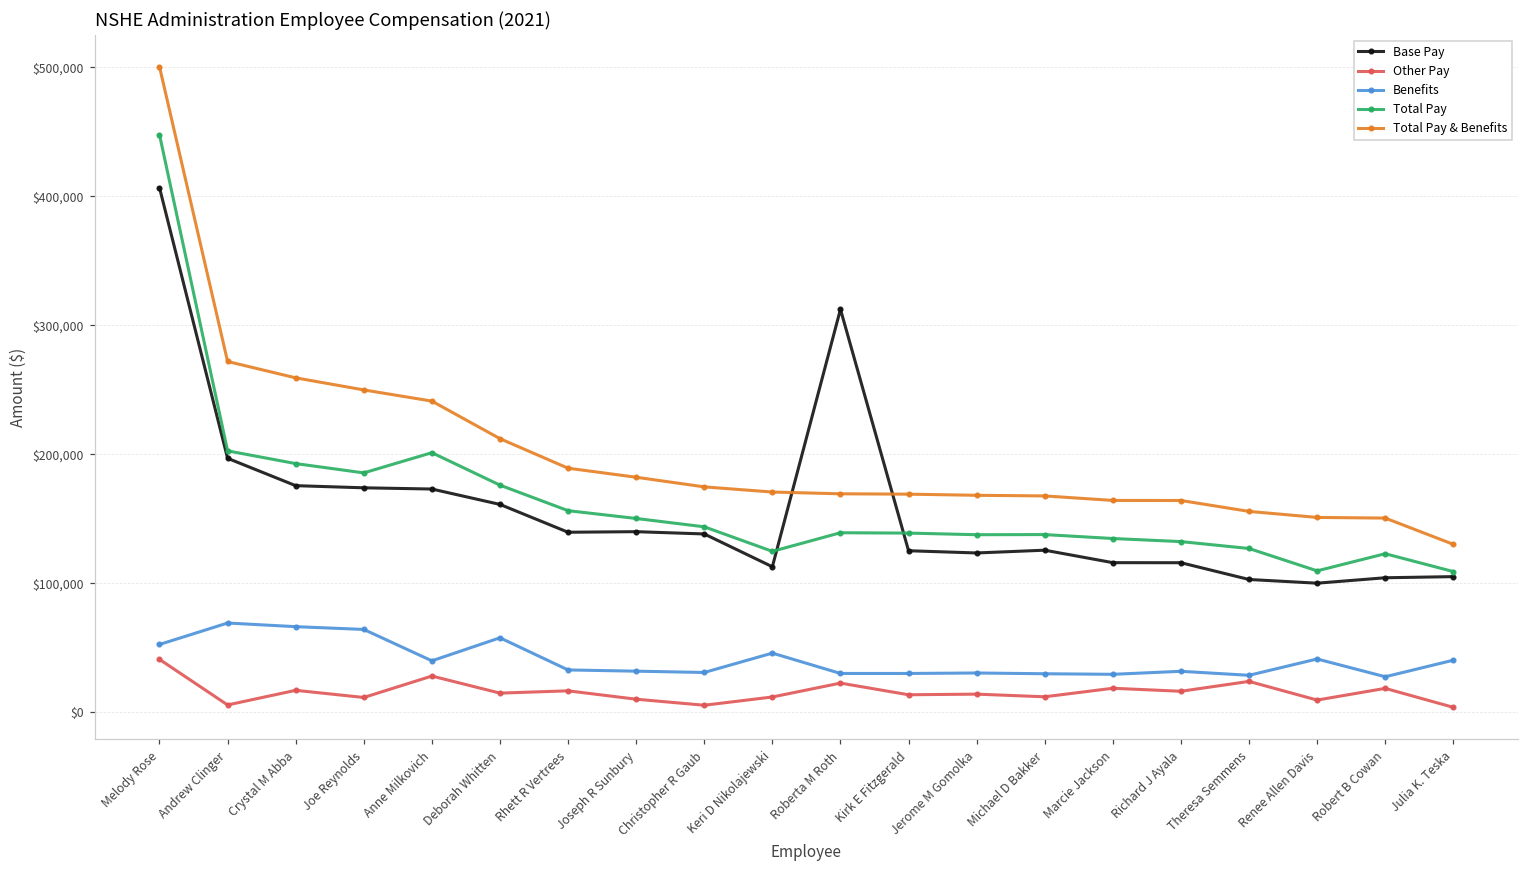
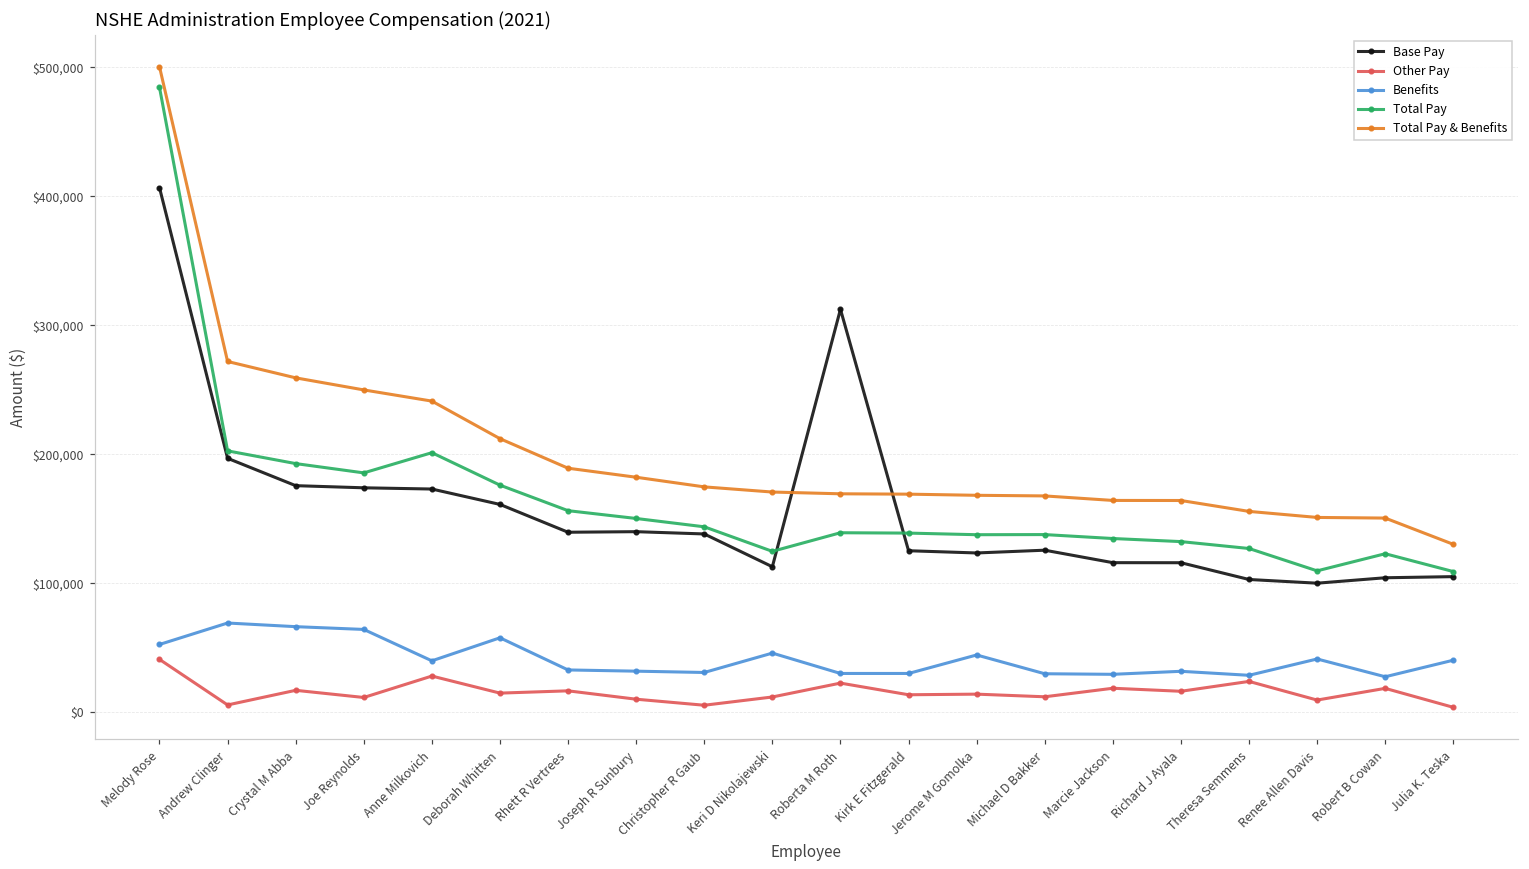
Total Pay, Melody Rose: $448,000 -> $484,000
Benefits, Jerome M Gomolka: $31,000 -> $45,000
